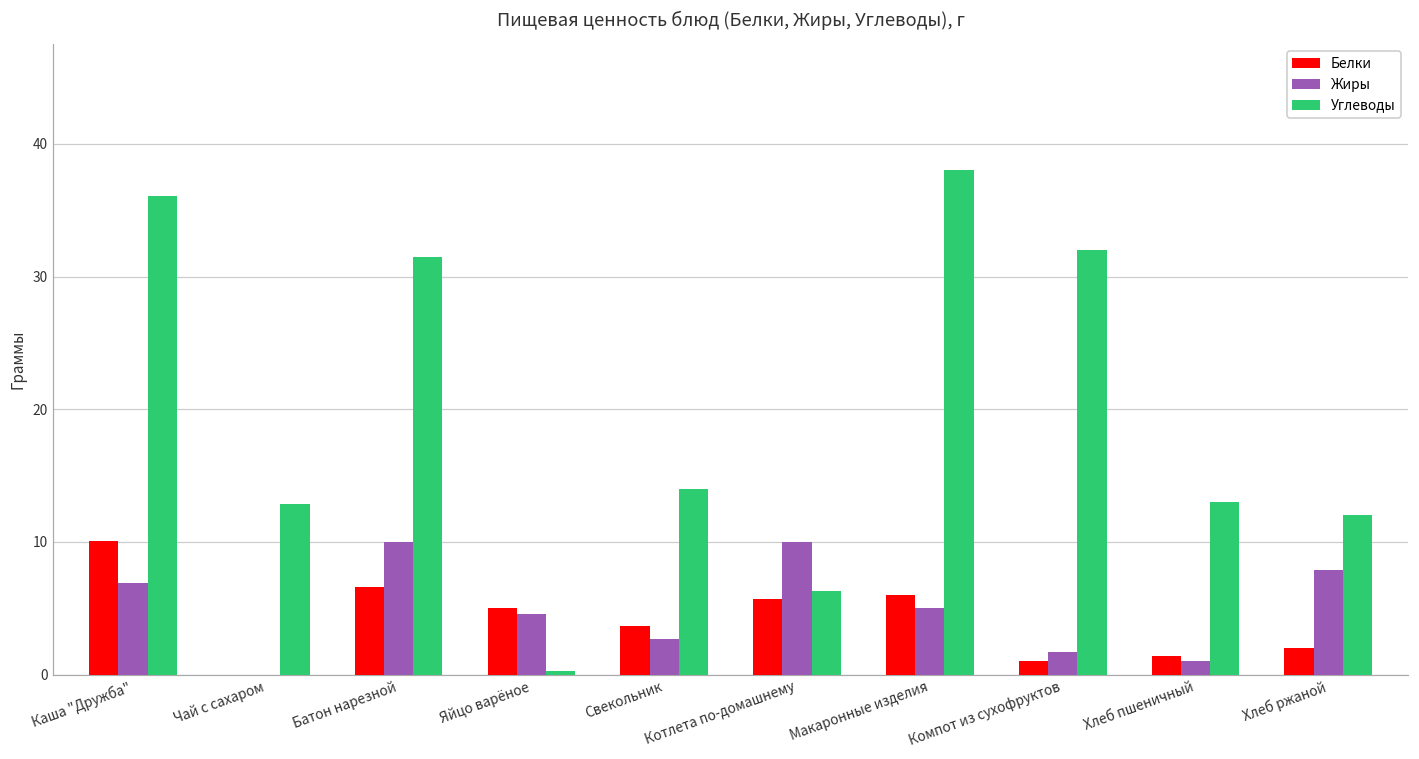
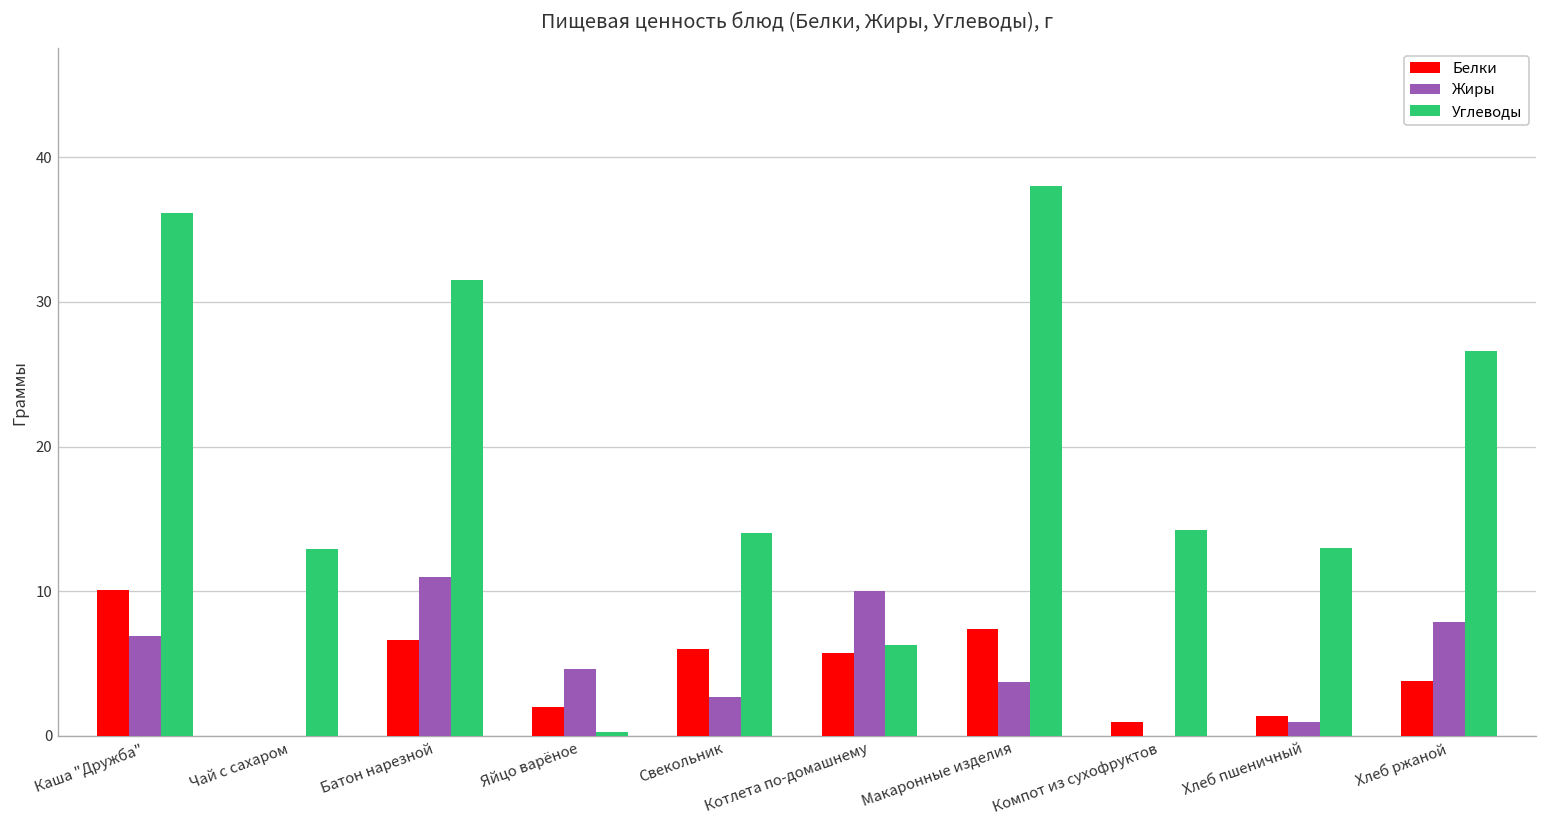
Жиры, Батон нарезной: 10 -> 11
Белки, Яйцо варёное: 5 -> 2
Белки, Свекольник: 3.7 -> 6.0
Белки, Макаронные изделия: 6.0 -> 7.4
Жиры, Макаронные изделия: 5.0 -> 3.7
Жиры, Компот из сухофруктов: 1.7 -> 0.0
Углеводы, Компот из сухофруктов: 32.0 -> 14.2
Белки, Хлеб ржаной: 2.0 -> 3.8
Углеводы, Хлеб ржаной: 12.0 -> 26.6
